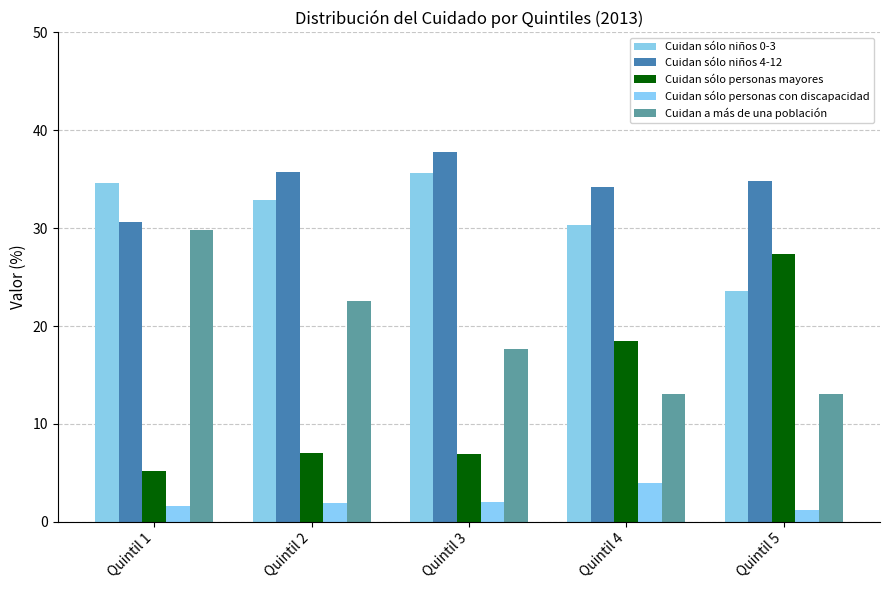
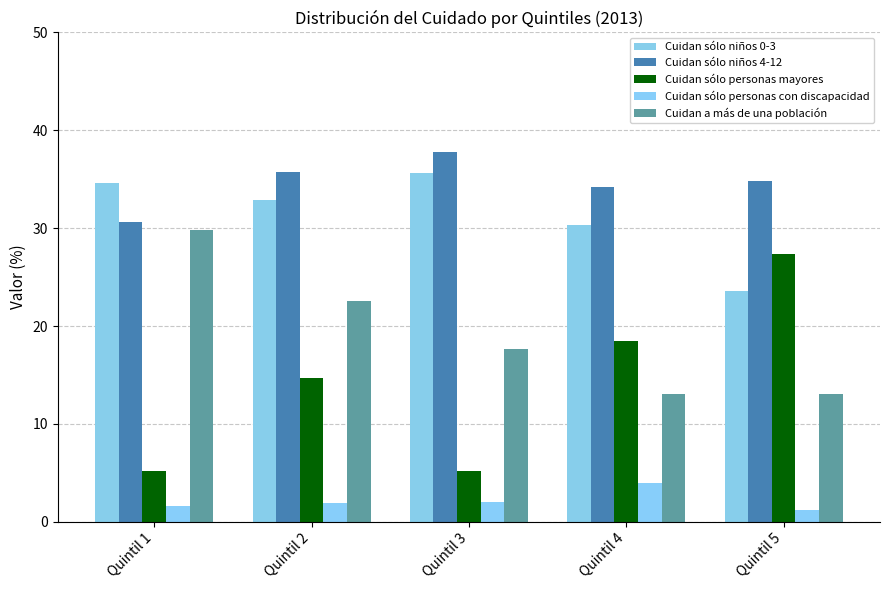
Cuidan sólo personas mayores, Quintil 2: 7 -> 15
Cuidan sólo personas mayores, Quintil 3: 7 -> 5
